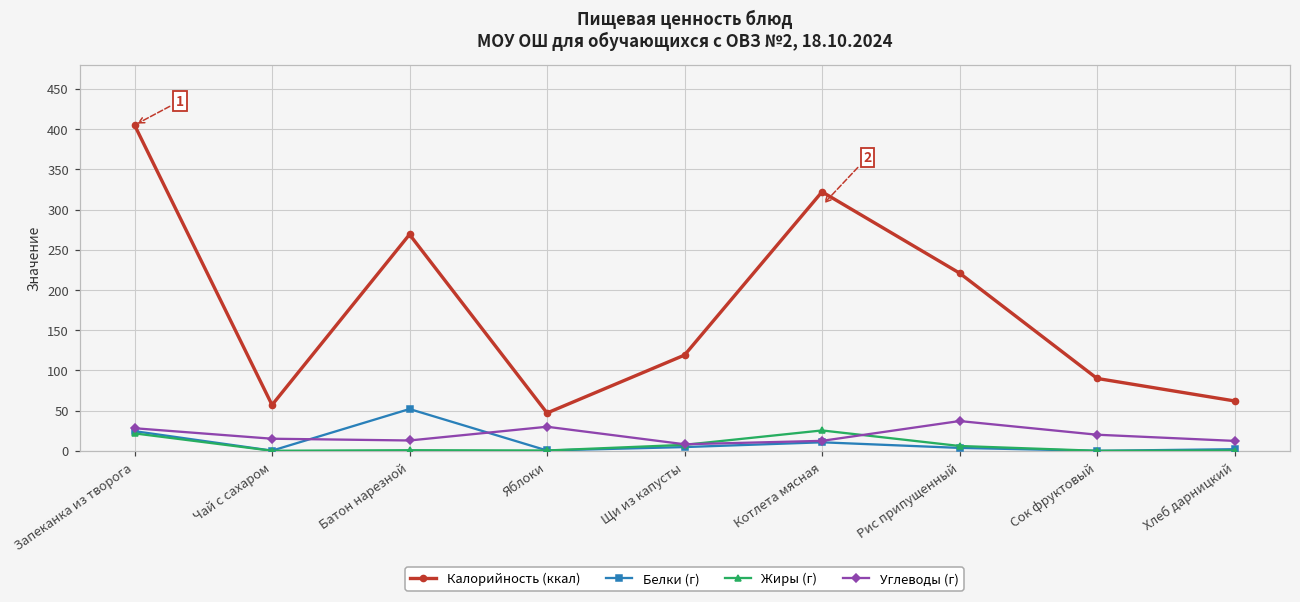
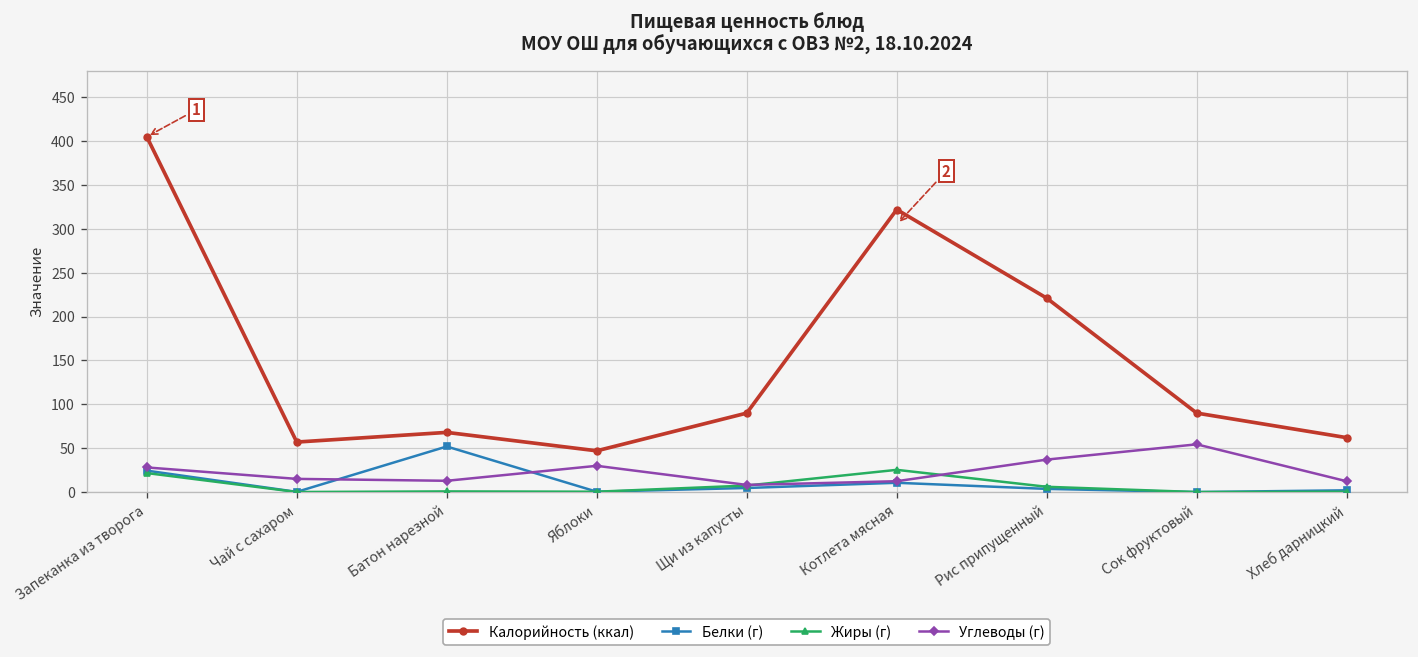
Калорийность (ккал), Батон нарезной: 270 -> 70
Калорийность (ккал), Щи из капусты: 120 -> 90
Углеводы (г), Сок фруктовый: 20 -> 50
